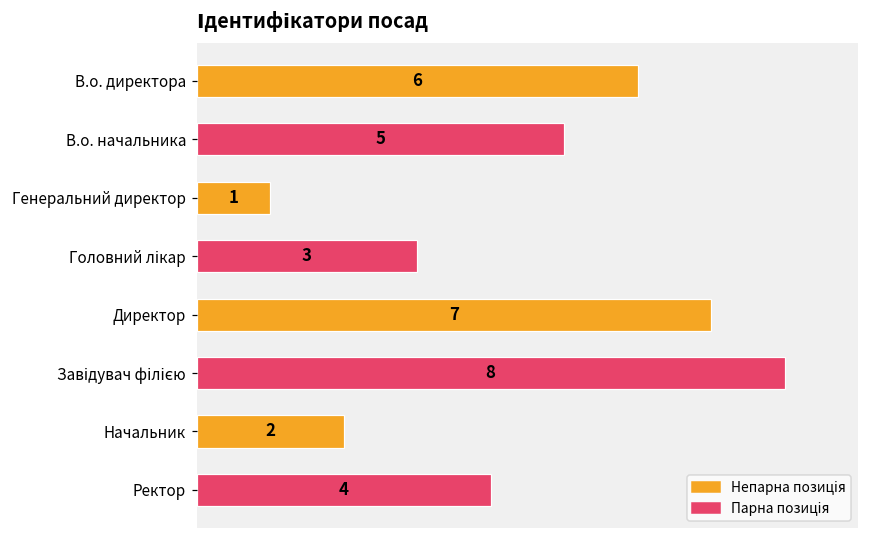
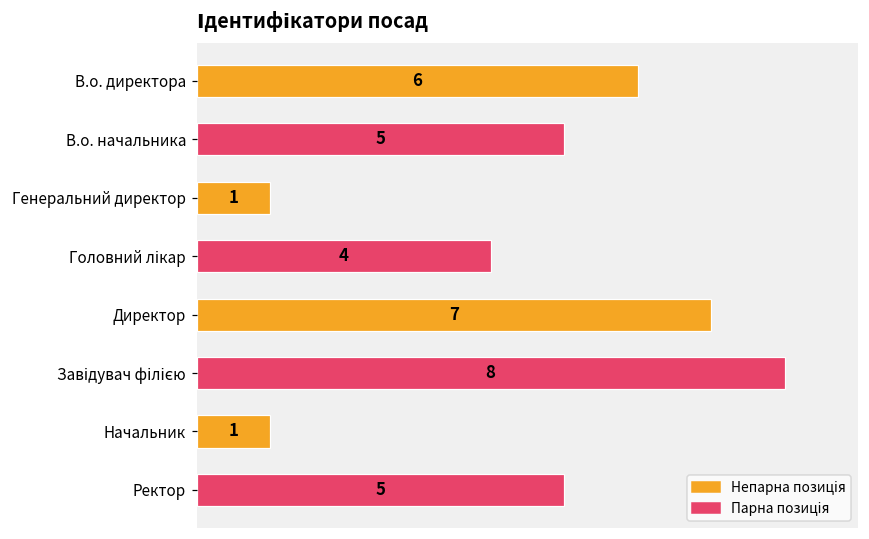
Головний лікар: 3 -> 4
Начальник: 2 -> 1
Ректор: 4 -> 5
